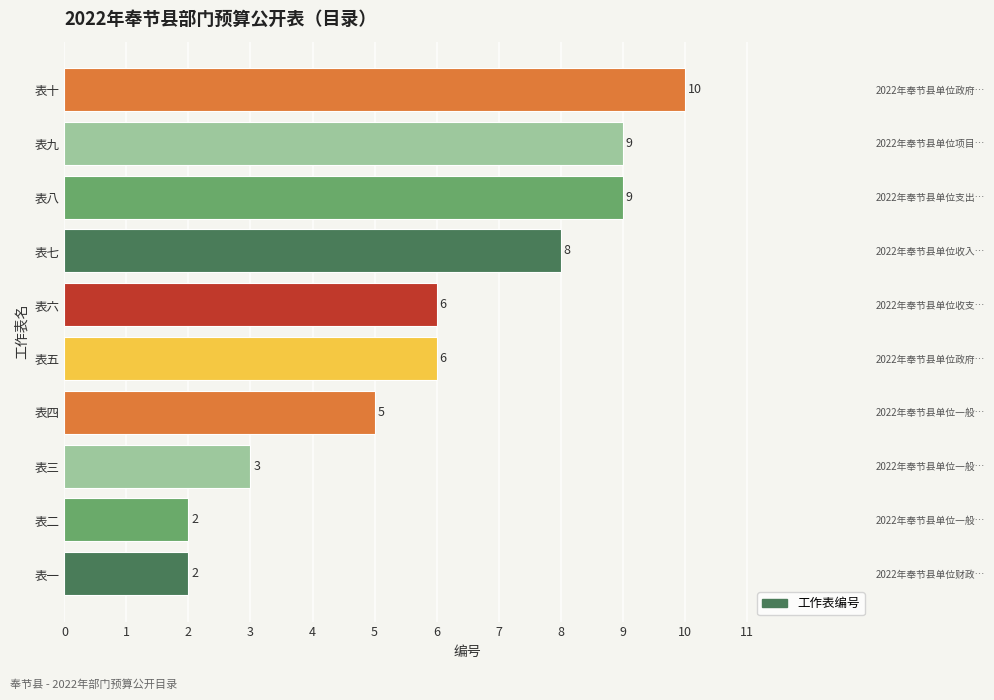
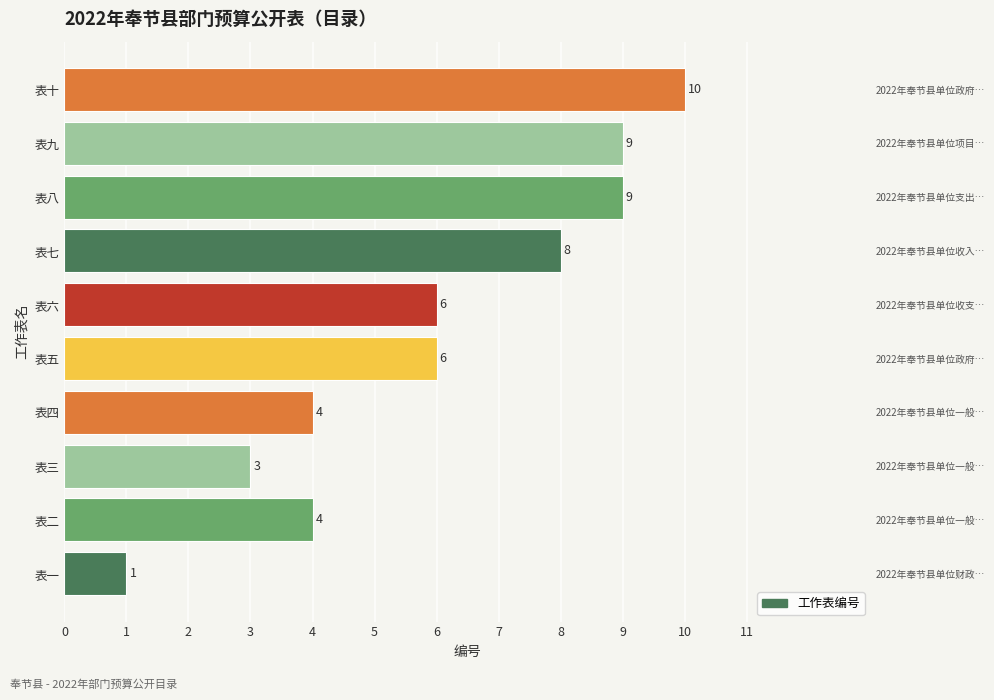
表四: 5 -> 4
表二: 2 -> 4
表一: 2 -> 1
